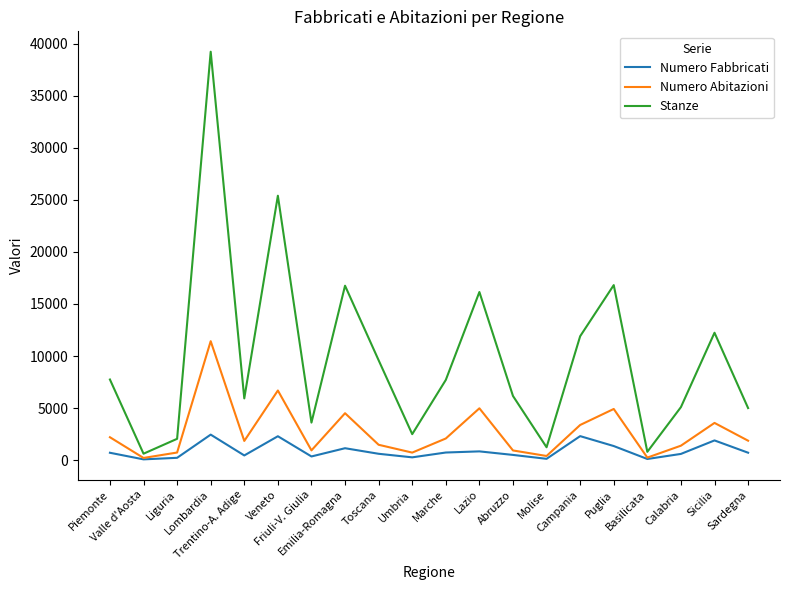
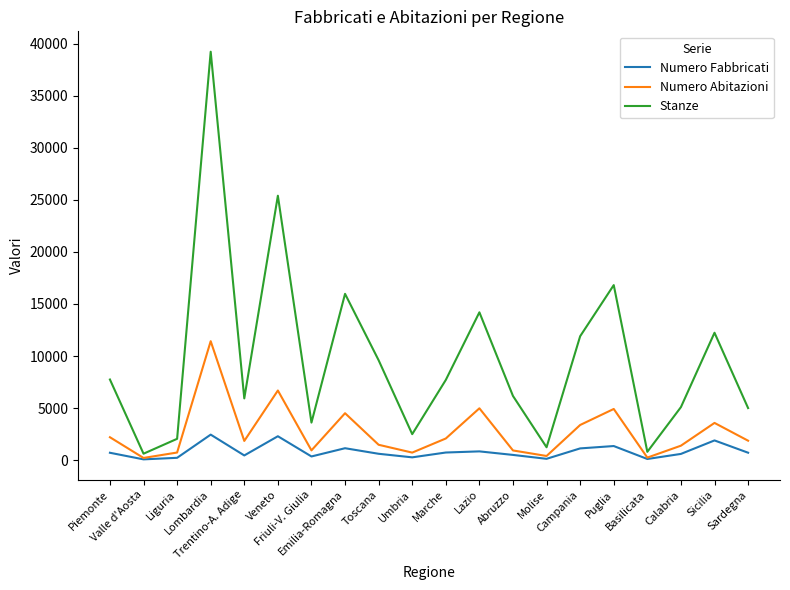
Stanze, Emilia-Romagna: 16800 -> 16000
Stanze, Lazio: 16100 -> 14200
Numero Fabbricati, Campania: 2300 -> 1100
